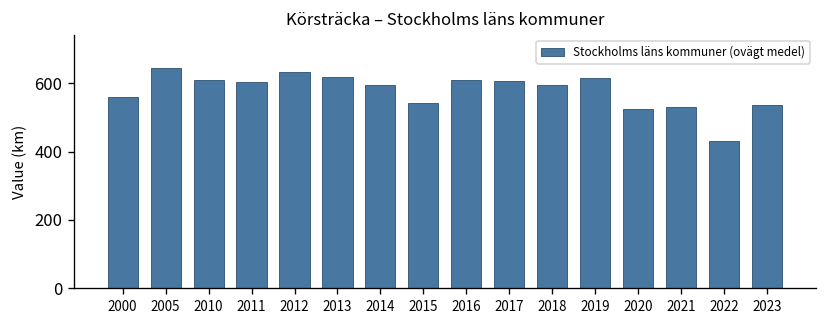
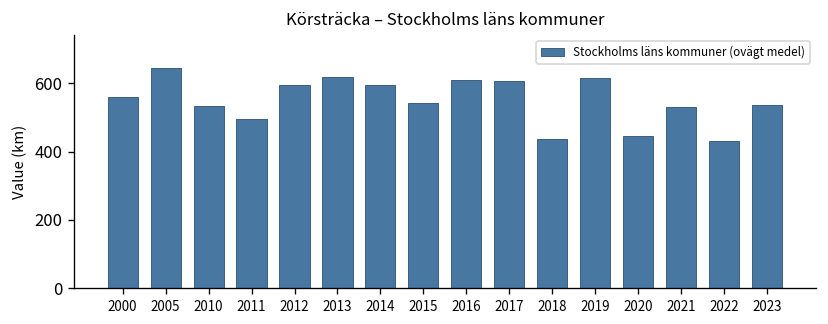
2010: 610 -> 530
2011: 600 -> 490
2012: 630 -> 590
2018: 590 -> 440
2020: 520 -> 440
